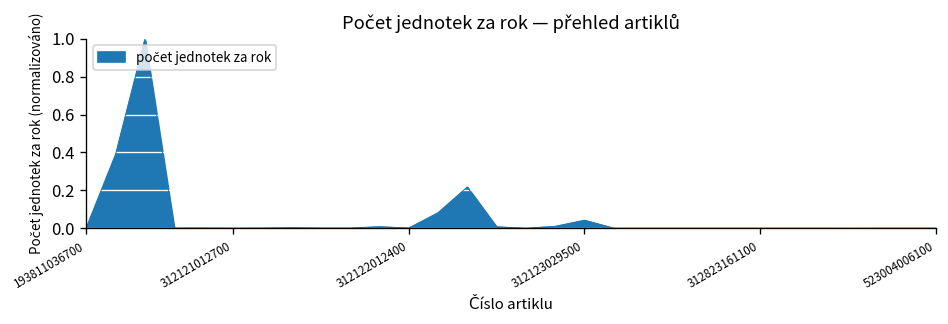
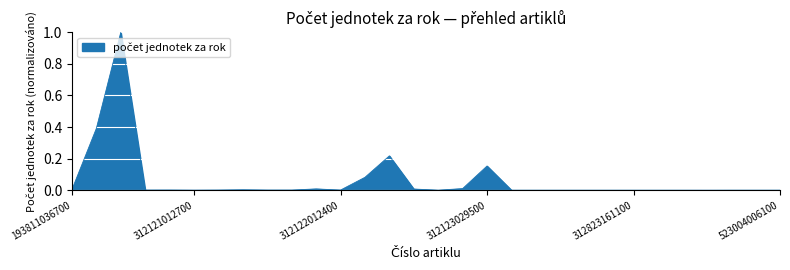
312123029500: 0.04 -> 0.15
